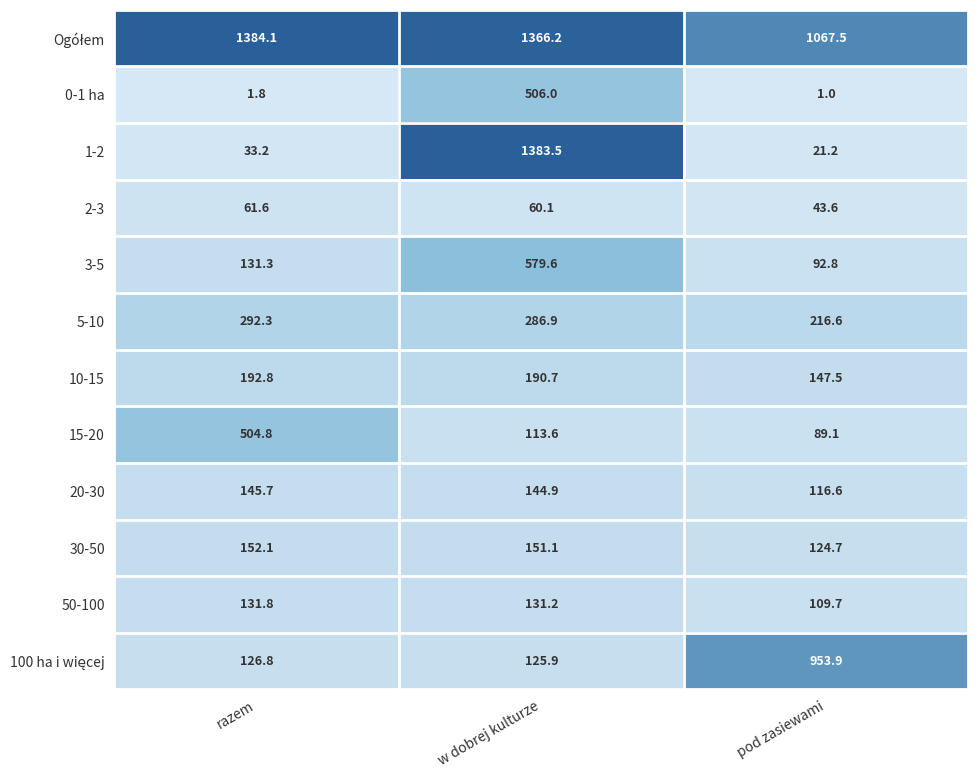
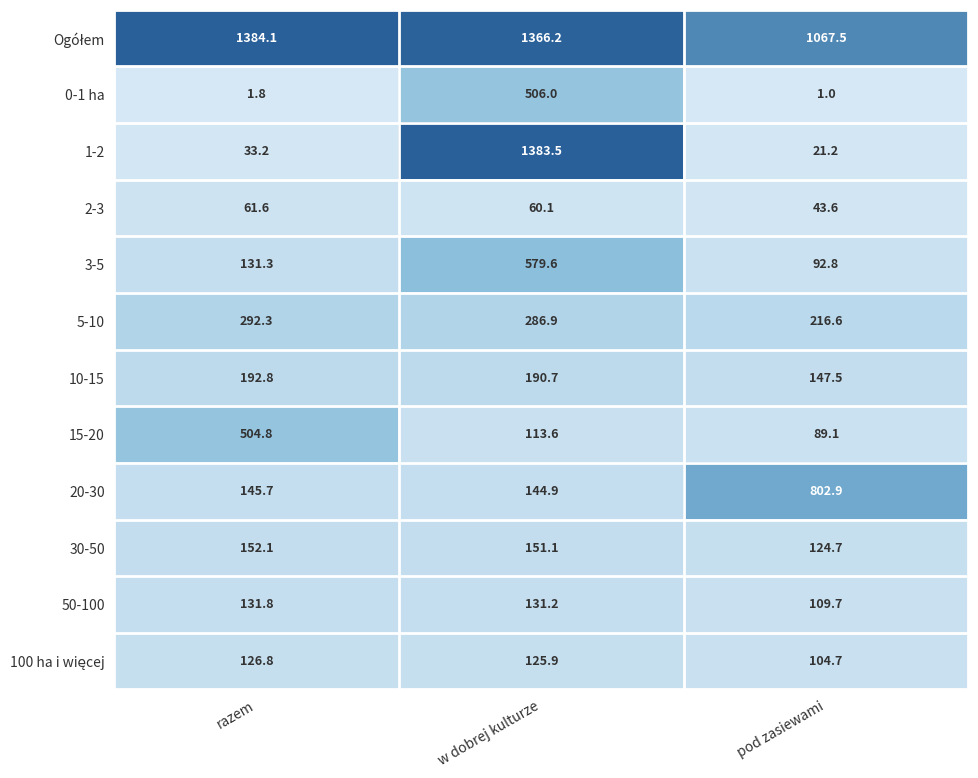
20-30, pod zasiewami: 116.6 -> 802.9
100 ha i więcej, pod zasiewami: 953.9 -> 104.7
